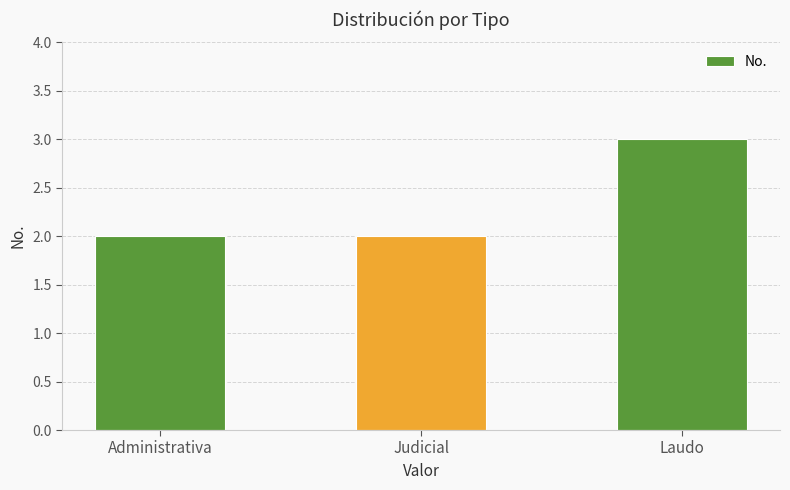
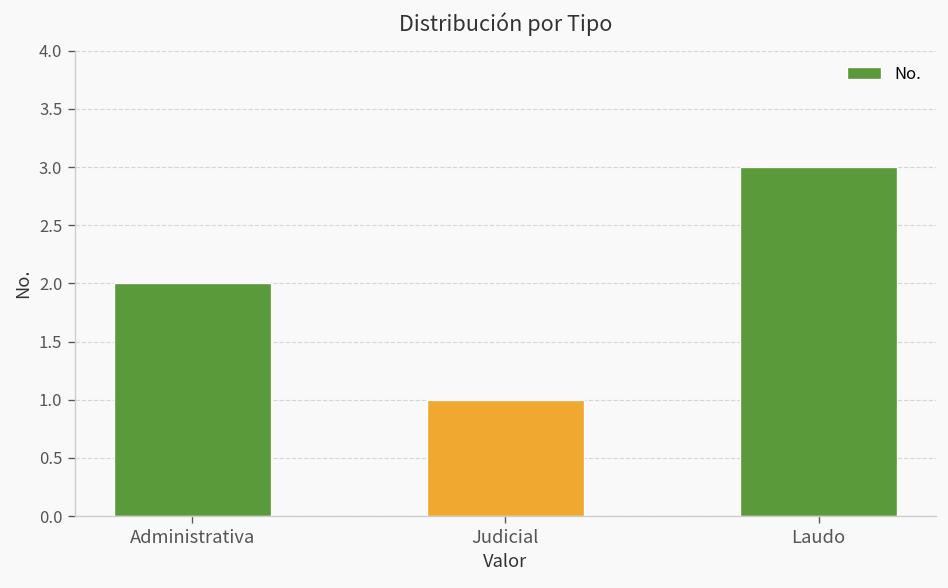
Judicial: 2 -> 1
